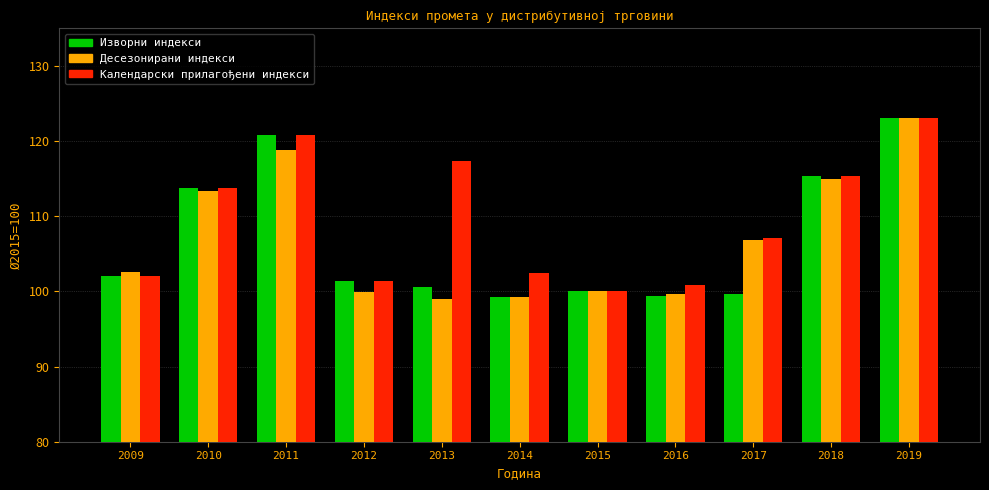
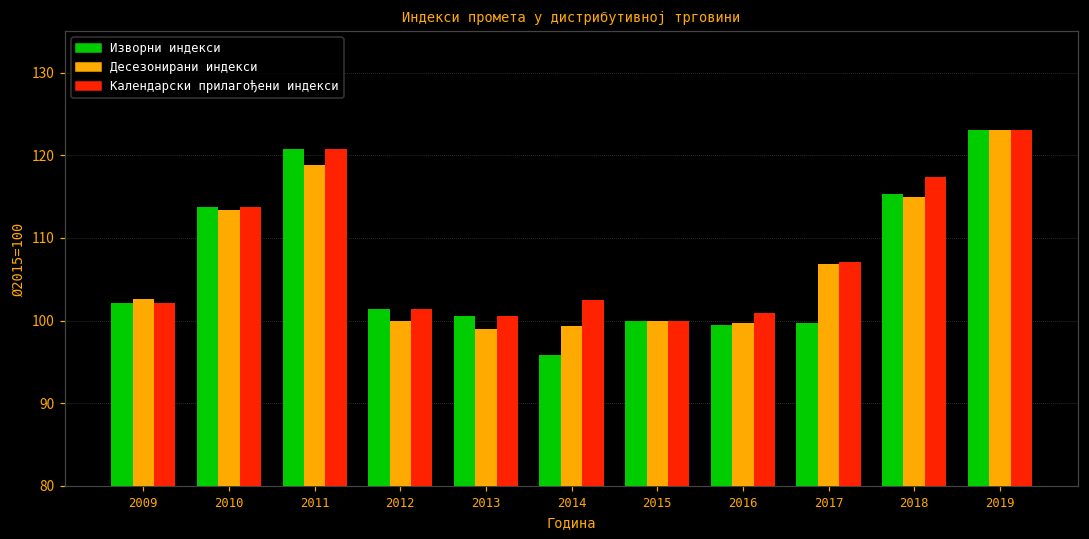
Календарски прилагођени индекси, 2013: 117 -> 101
Изворни индекси, 2014: 99 -> 96
Календарски прилагођени индекси, 2018: 115 -> 117
